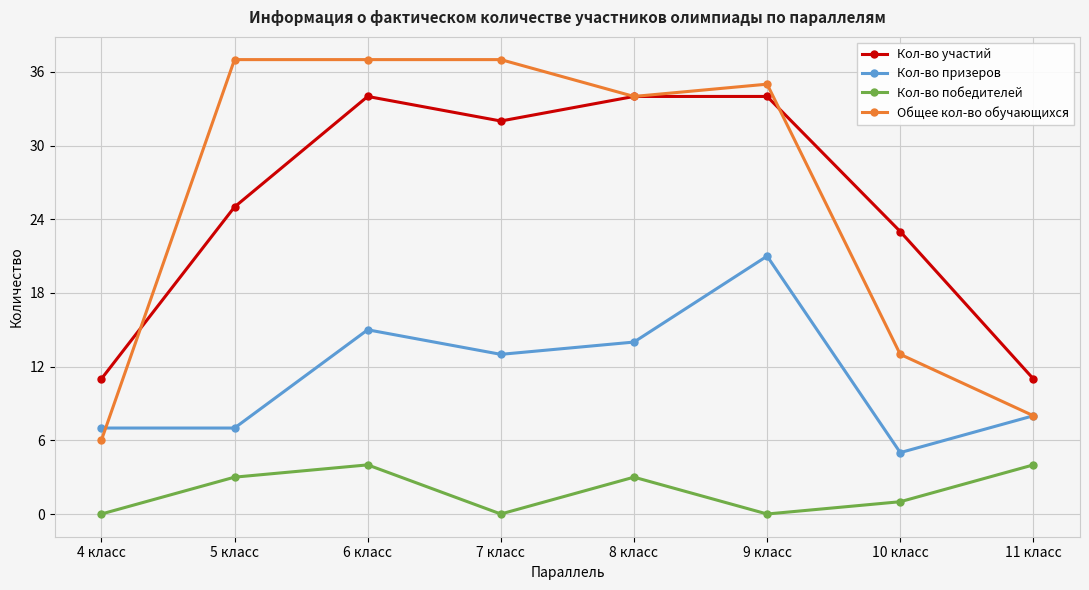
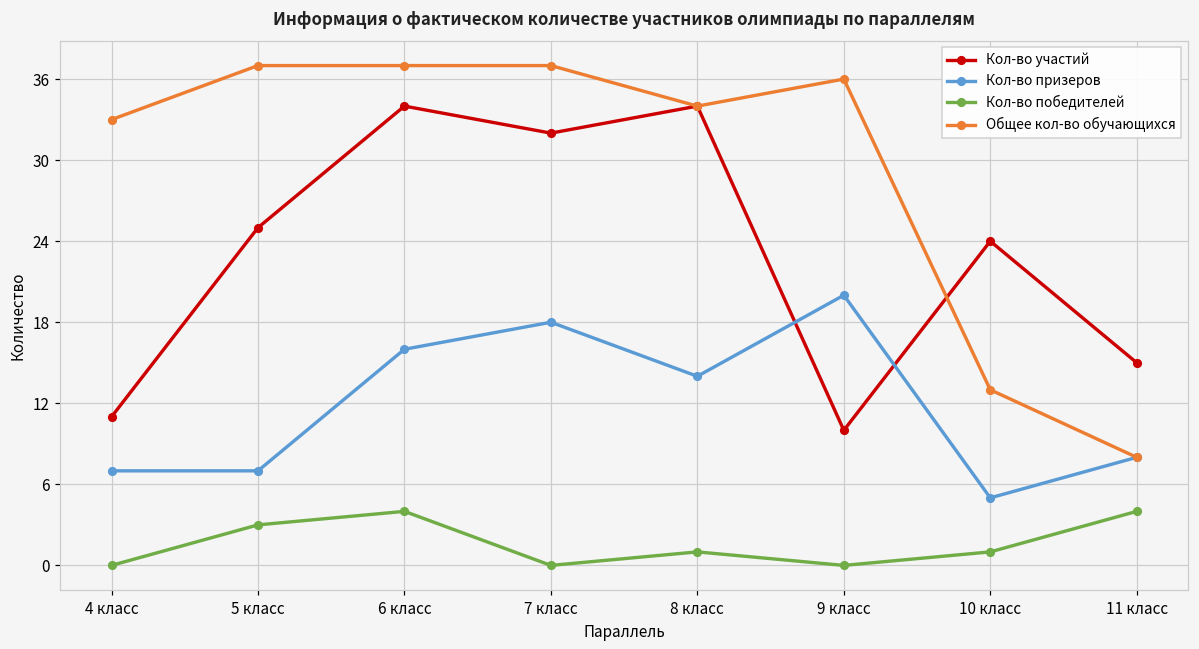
Общее кол-во обучающихся, 4 класс: 6 -> 33
Кол-во призеров, 6 класс: 15 -> 16
Кол-во призеров, 7 класс: 13 -> 18
Кол-во победителей, 8 класс: 3 -> 1
Кол-во участий, 9 класс: 34 -> 10
Кол-во призеров, 9 класс: 21 -> 20
Общее кол-во обучающихся, 9 класс: 35 -> 36
Кол-во участий, 10 класс: 23 -> 24
Кол-во участий, 11 класс: 11 -> 15
